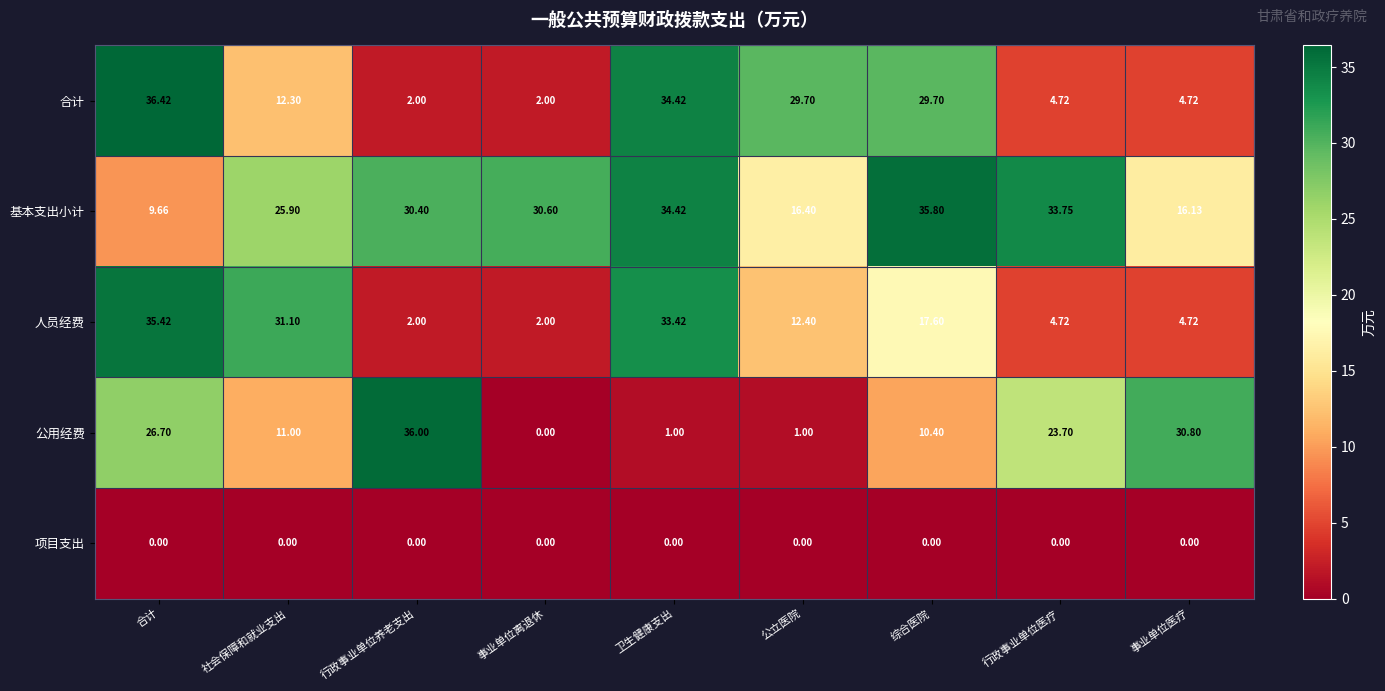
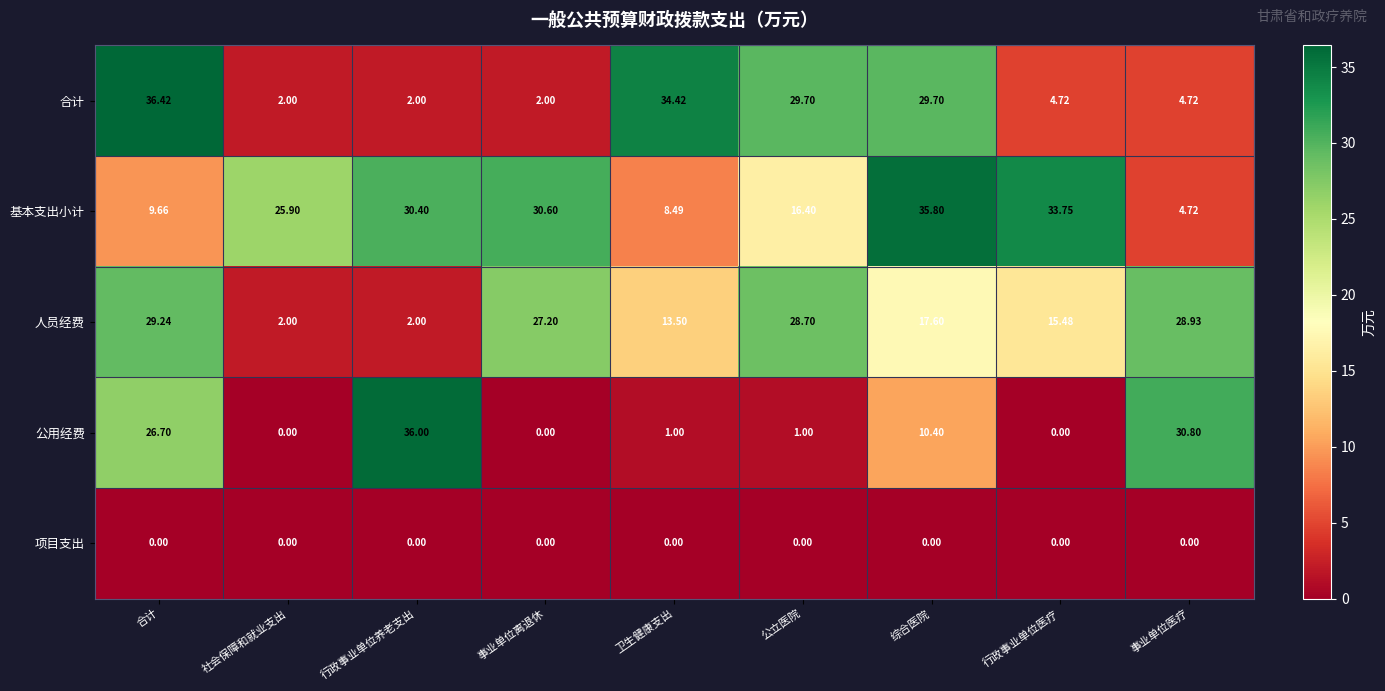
合计, 社会保障和就业支出: 12.30 -> 2.00
基本支出小计, 卫生健康支出: 34.42 -> 8.49
基本支出小计, 事业单位医疗: 16.13 -> 4.72
人员经费, 合计: 35.42 -> 29.24
人员经费, 社会保障和就业支出: 31.10 -> 2.00
人员经费, 事业单位离退休: 2.00 -> 27.20
人员经费, 卫生健康支出: 33.42 -> 13.50
人员经费, 公立医院: 12.40 -> 28.70
人员经费, 行政事业单位医疗: 4.72 -> 15.48
人员经费, 事业单位医疗: 4.72 -> 28.93
公用经费, 社会保障和就业支出: 11.00 -> 0.00
公用经费, 行政事业单位医疗: 23.70 -> 0.00
